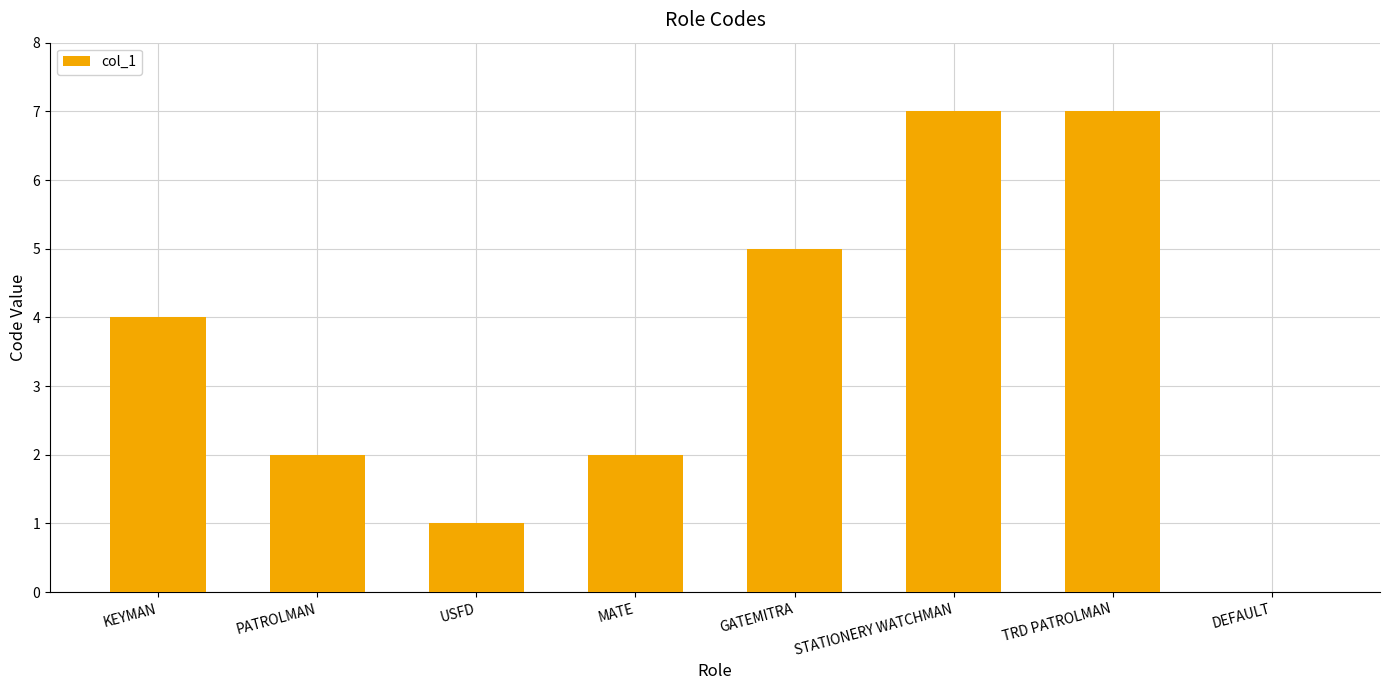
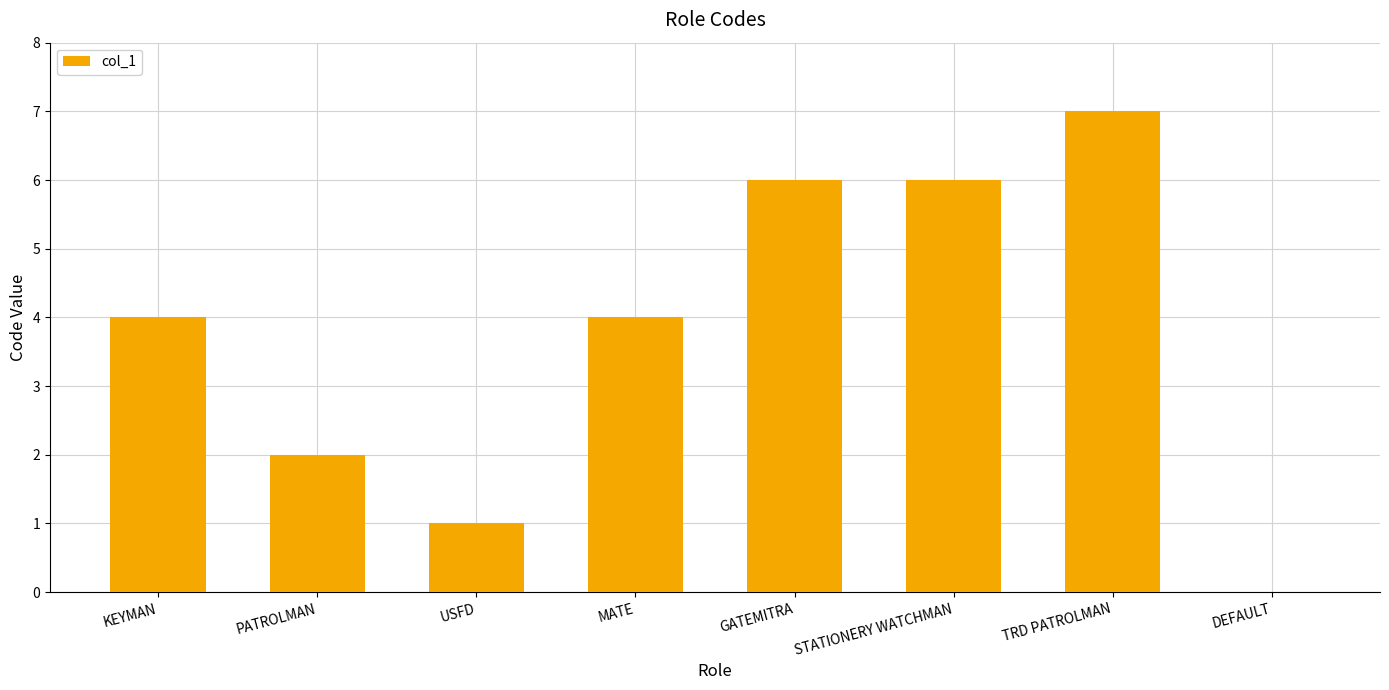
MATE: 2 -> 4
GATEMITRA: 5 -> 6
STATIONERY WATCHMAN: 7 -> 6
